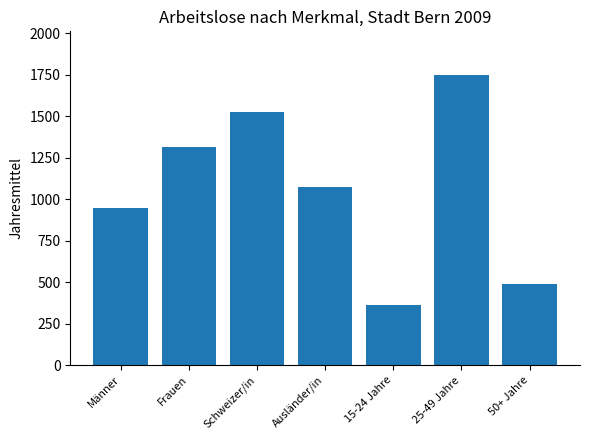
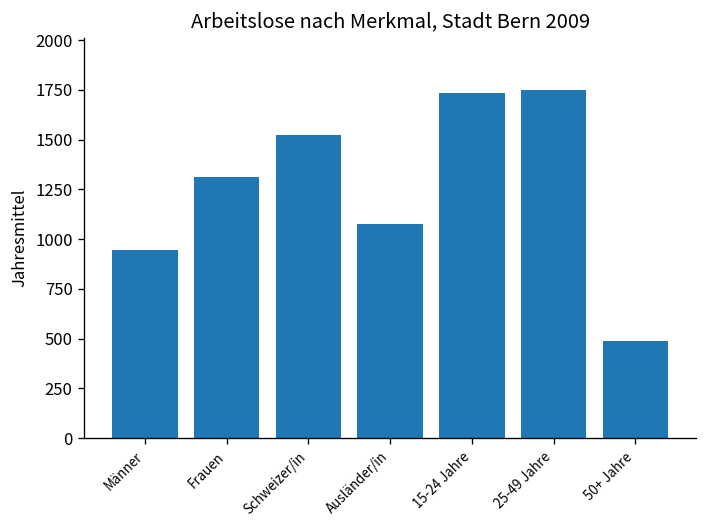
15-24 Jahre: 360 -> 1730
